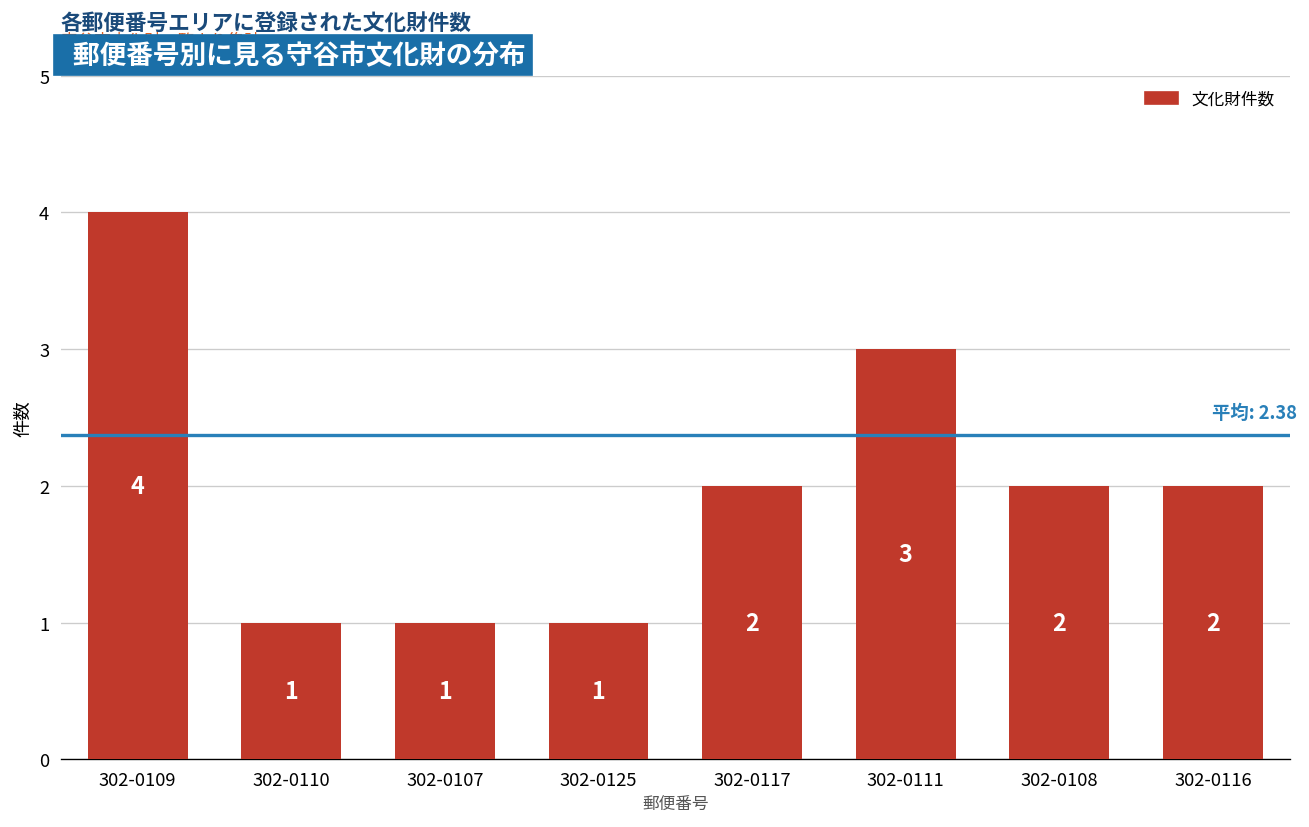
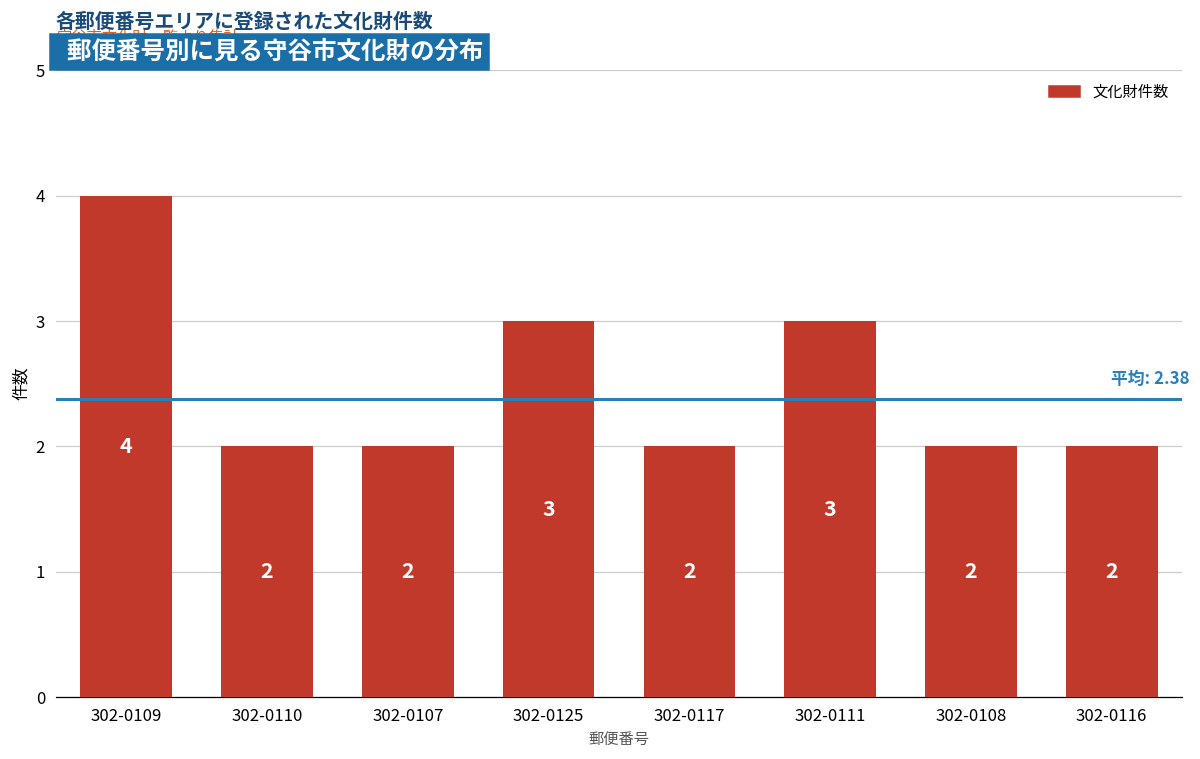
302-0110: 1 -> 2
302-0107: 1 -> 2
302-0125: 1 -> 3
